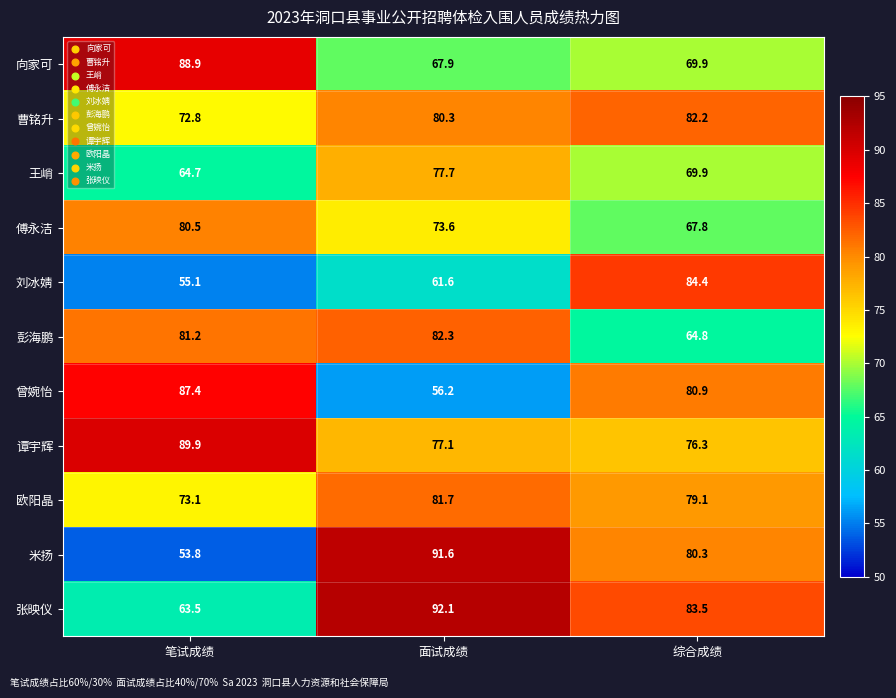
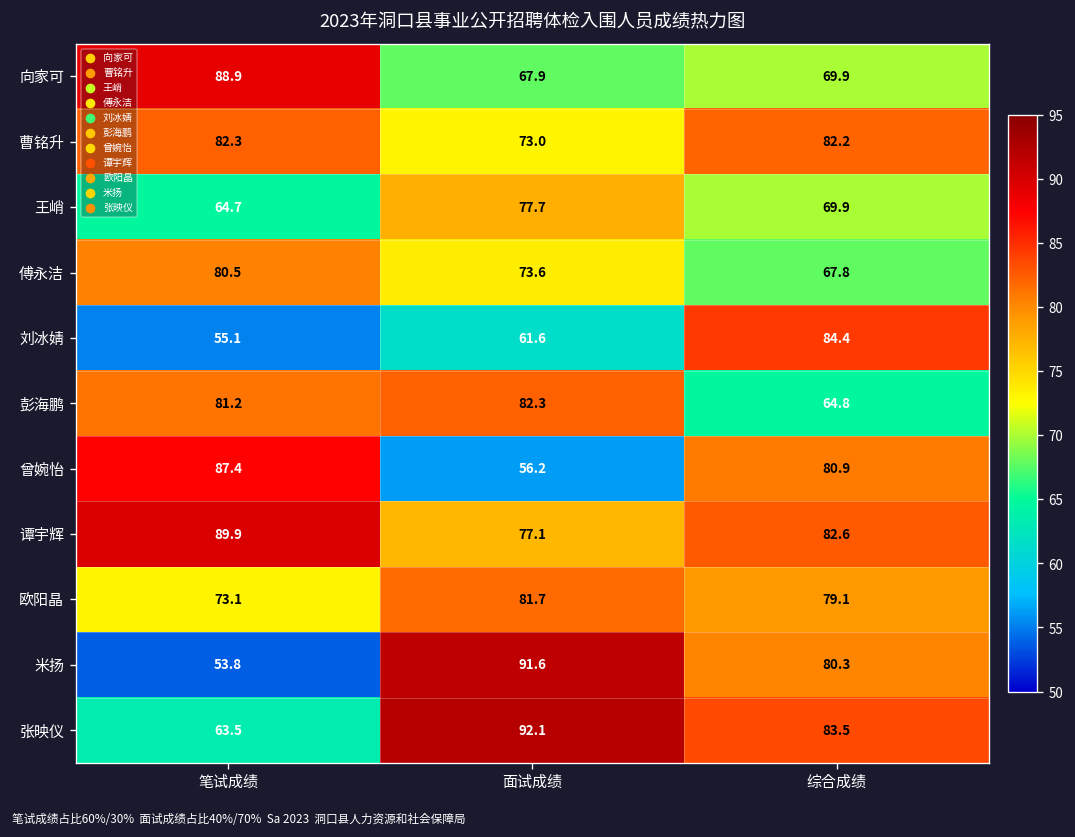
曹铭升, 笔试成绩: 72.8 -> 82.3
曹铭升, 面试成绩: 80.3 -> 73.0
谭宇辉, 综合成绩: 76.3 -> 82.6
